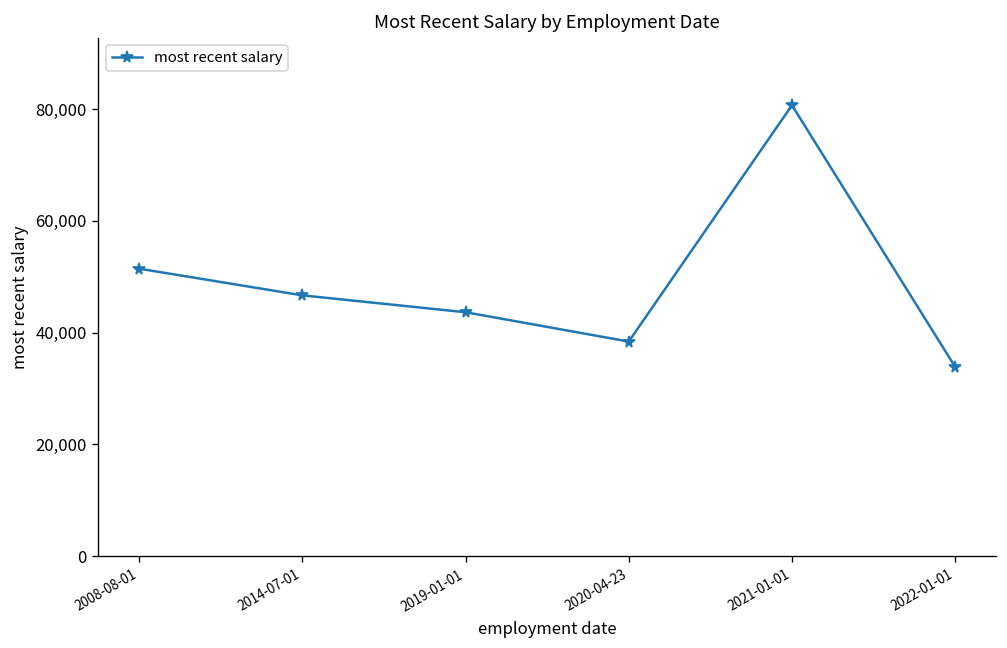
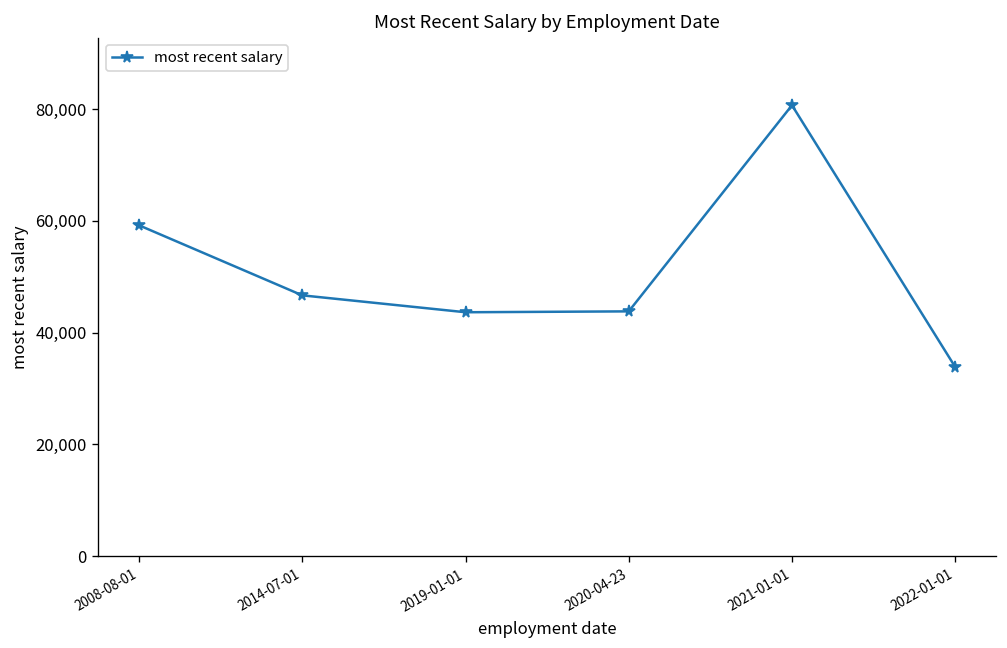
2008-08-01: 51,000 -> 59,000
2020-04-23: 38,000 -> 44,000
